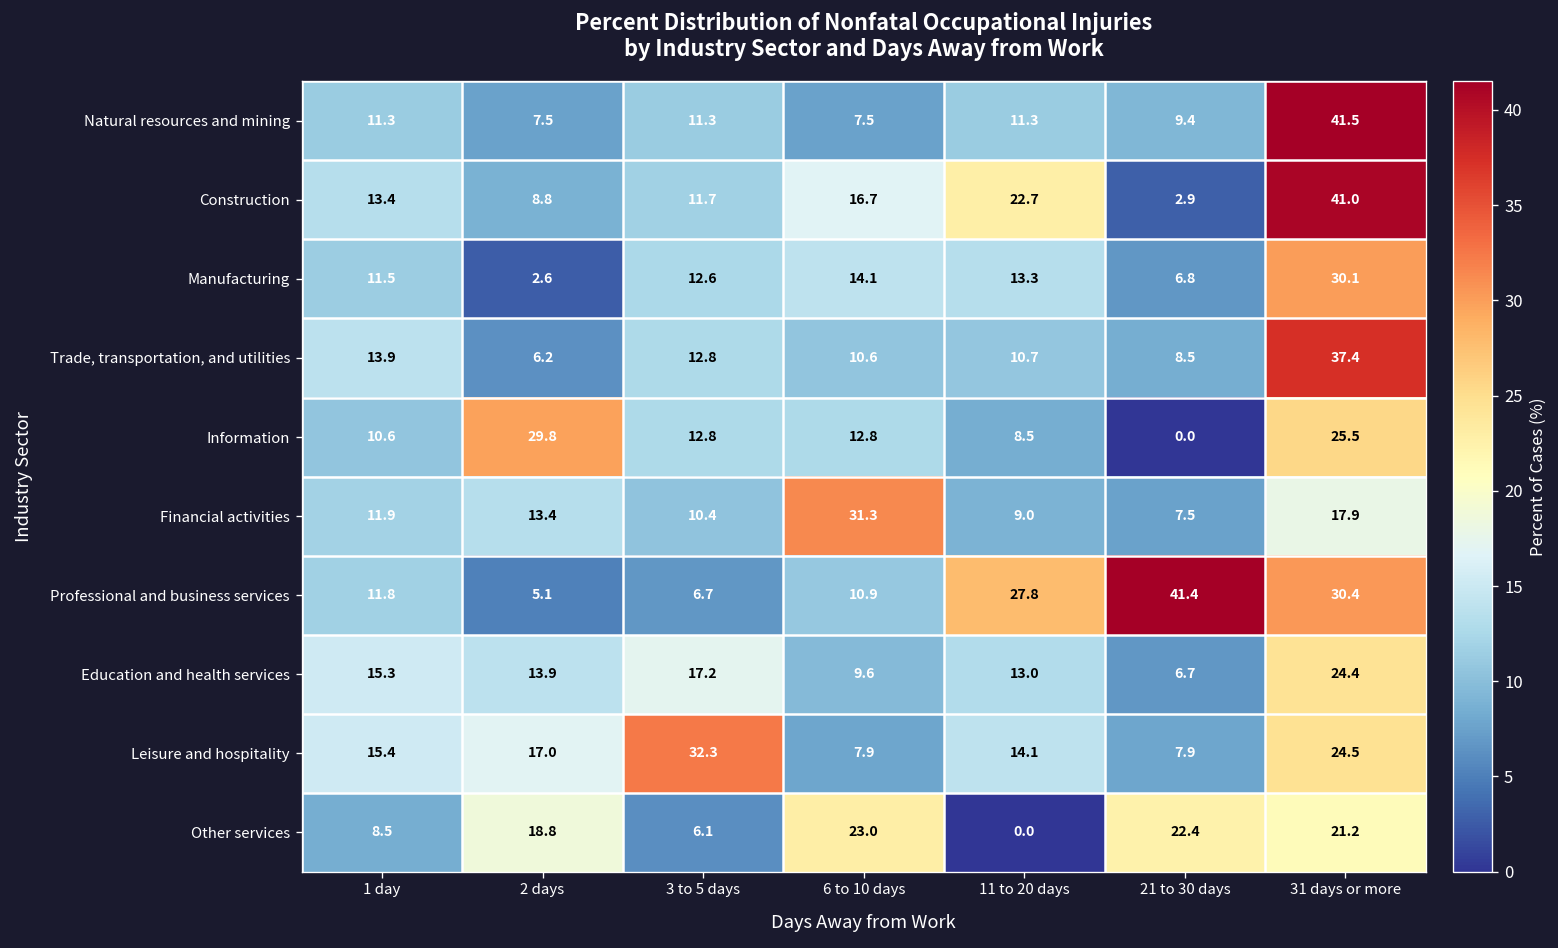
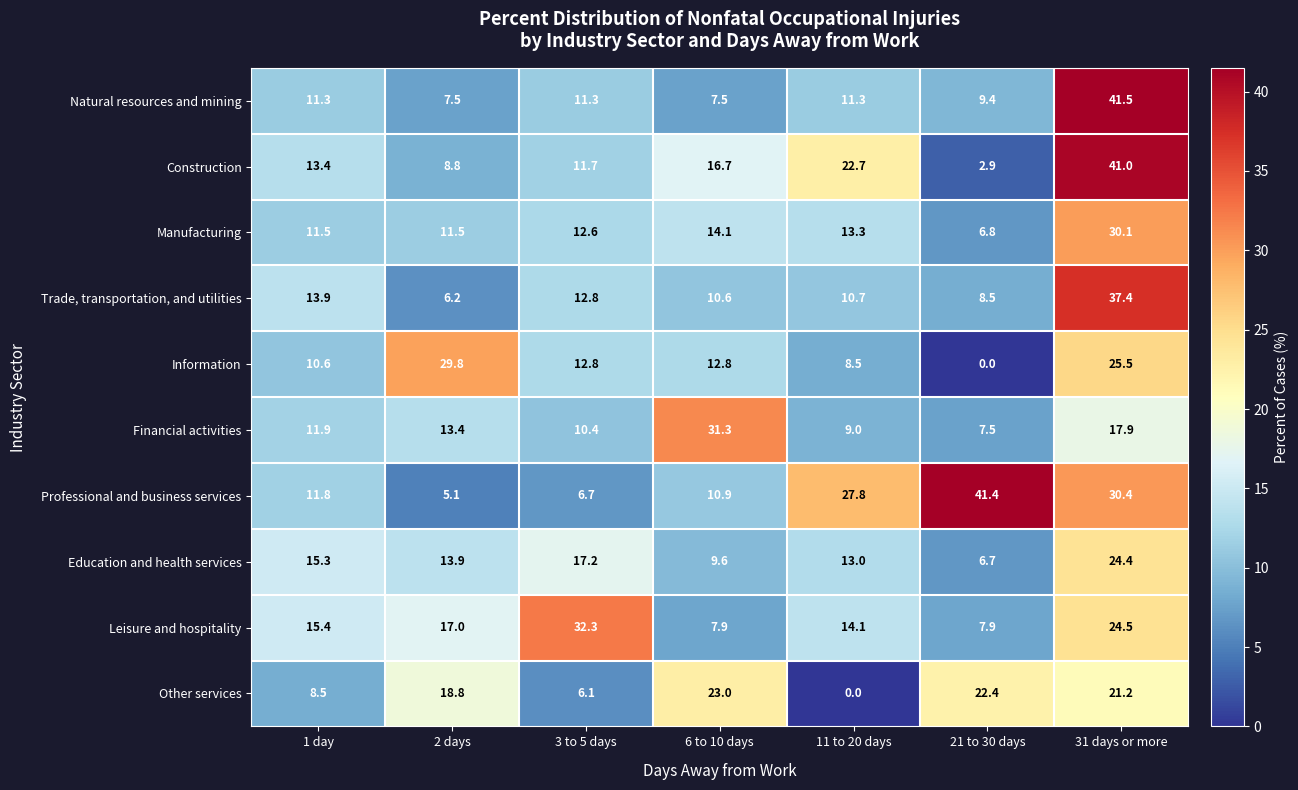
Manufacturing, 2 days: 2.6 -> 11.5
